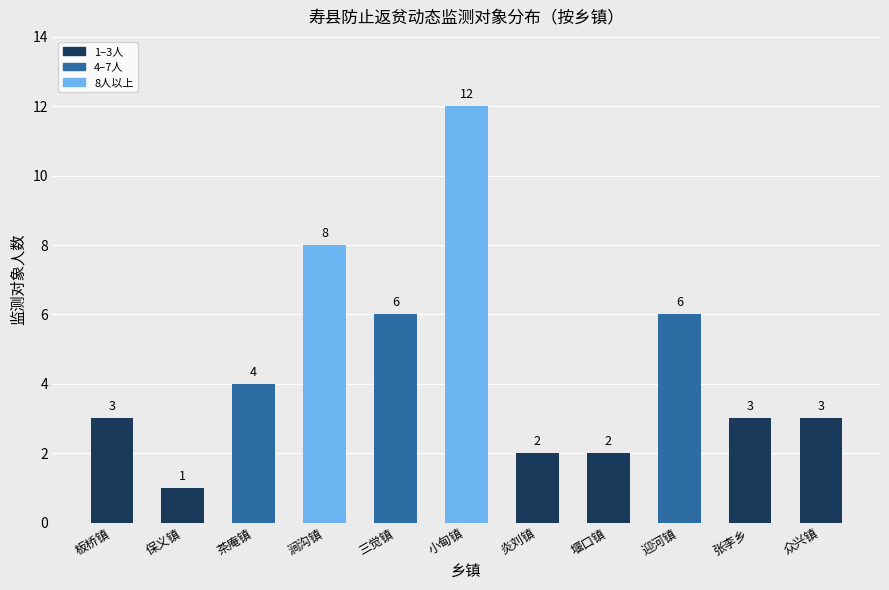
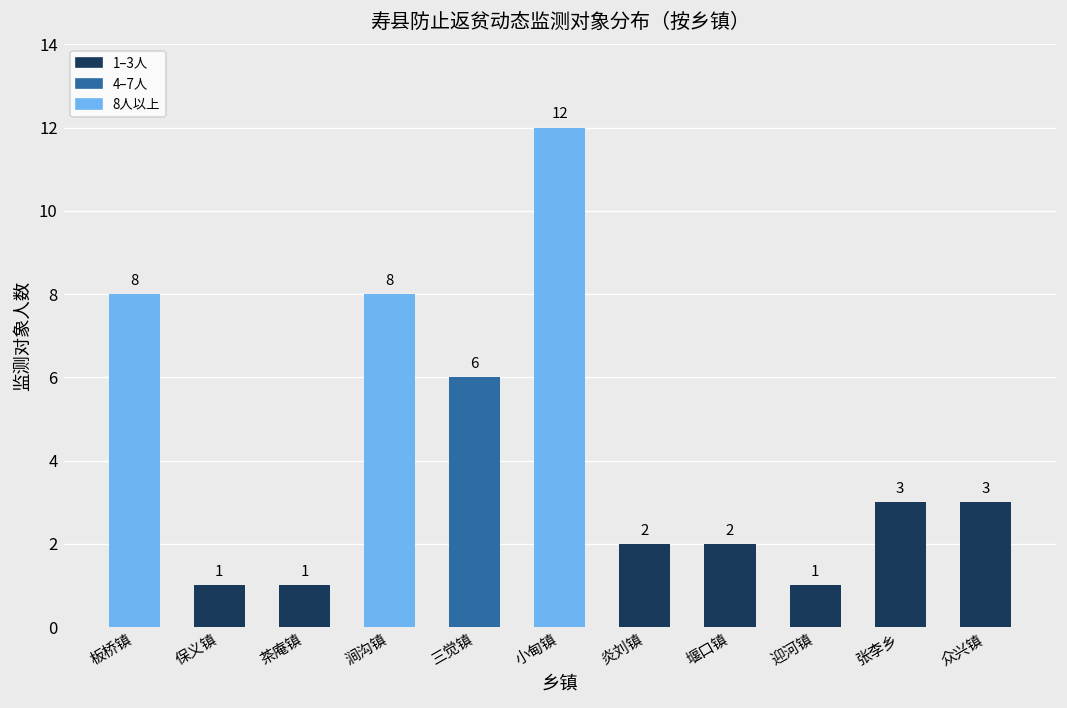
板桥镇: 3 -> 8
茶庵镇: 4 -> 1
迎河镇: 6 -> 1
